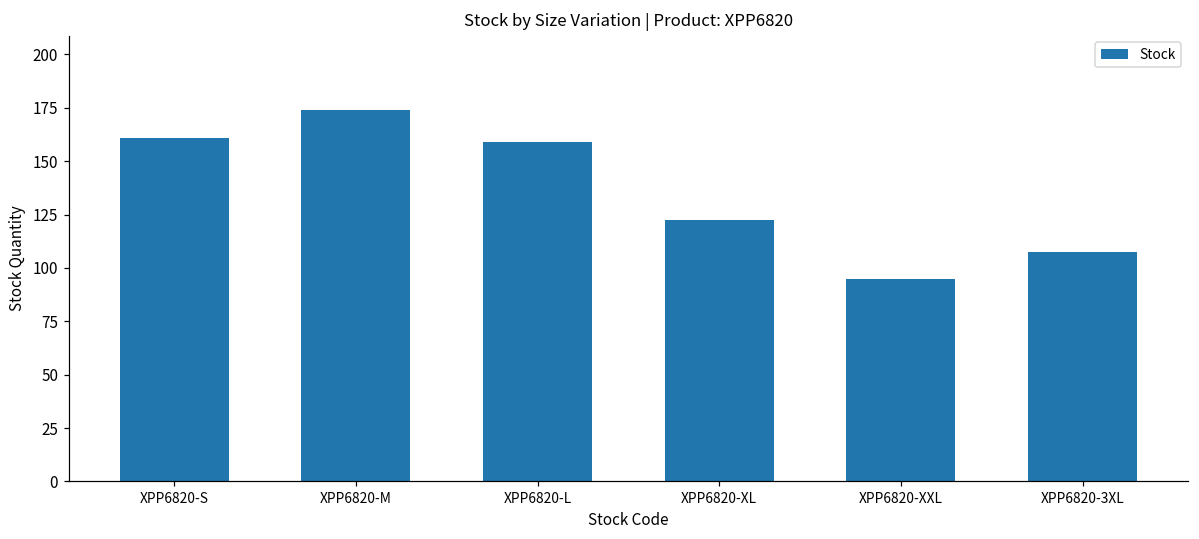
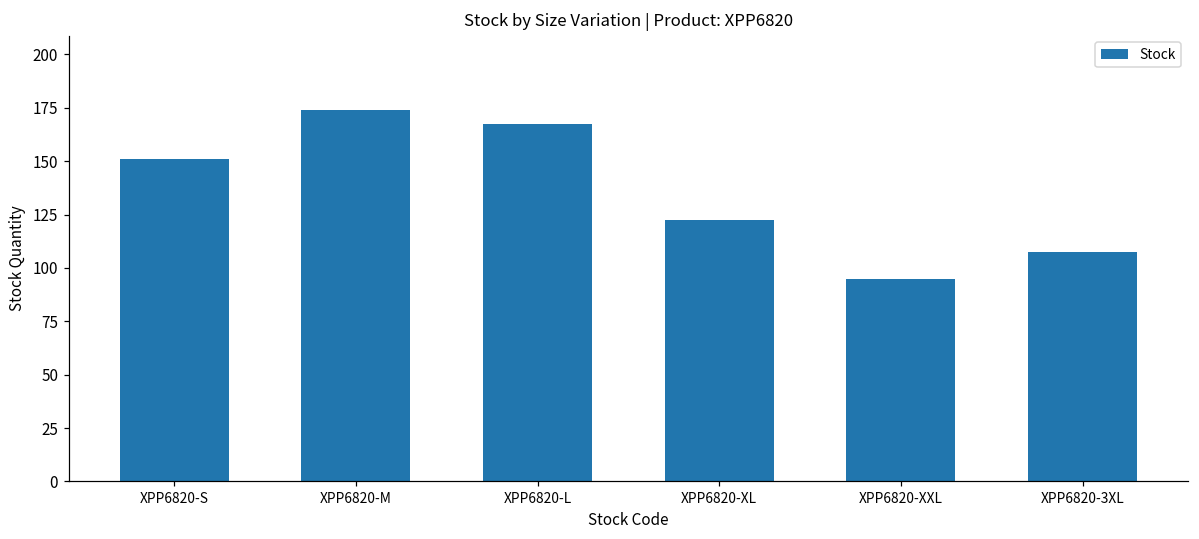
XPP6820-S: 161 -> 151
XPP6820-L: 159 -> 168
